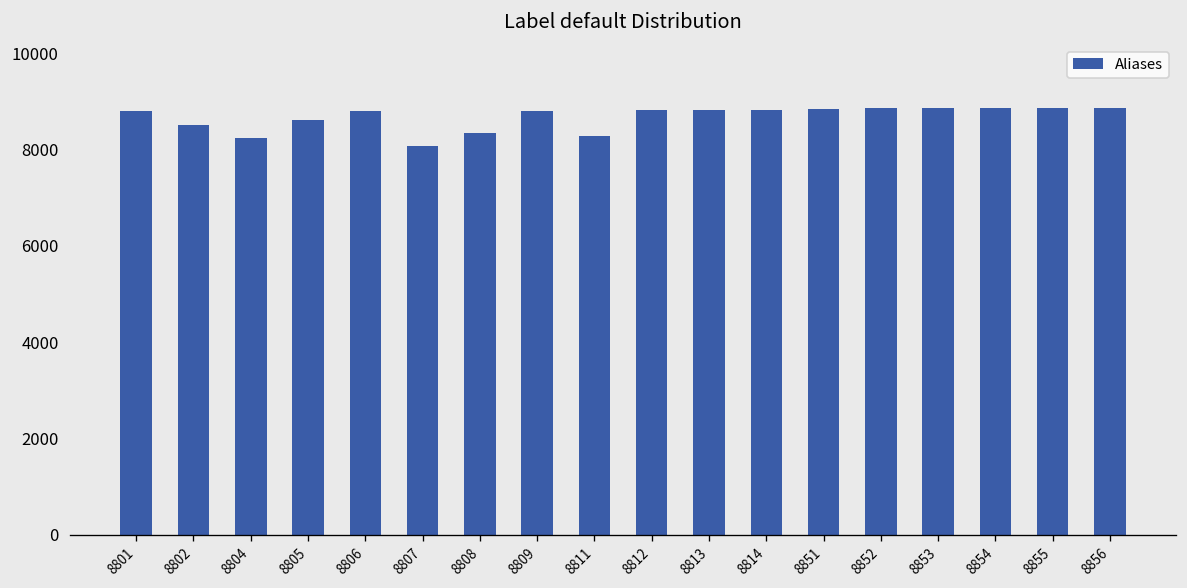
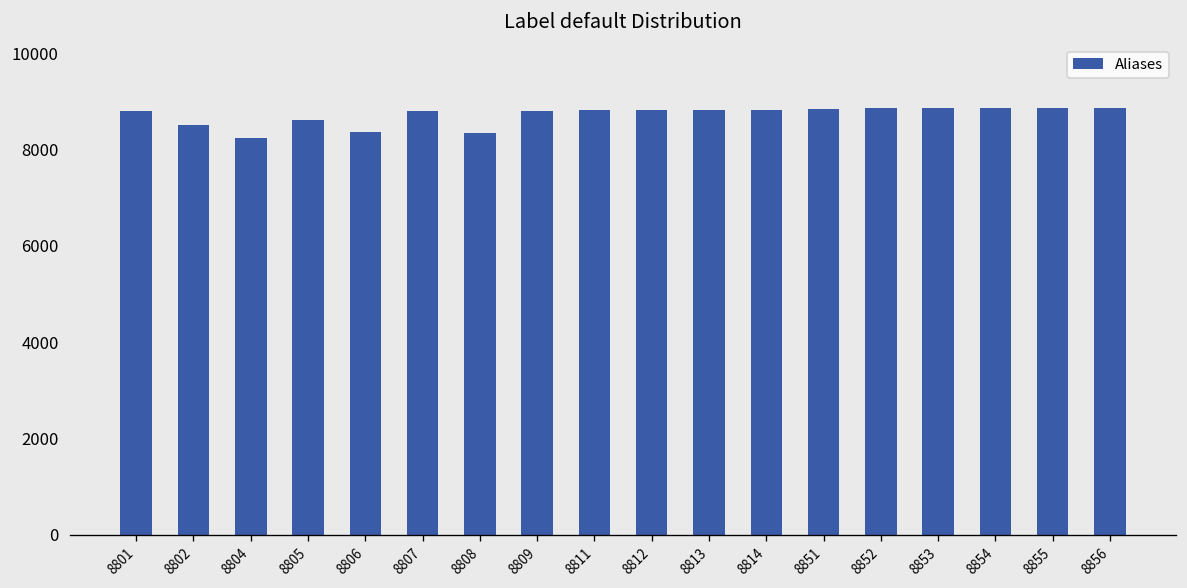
8806: 8800 -> 8400
8807: 8100 -> 8800
8811: 8300 -> 8800
